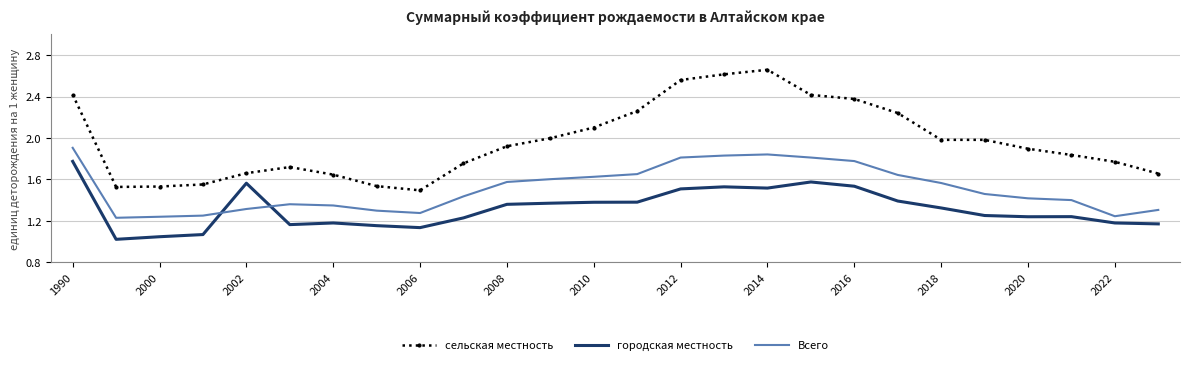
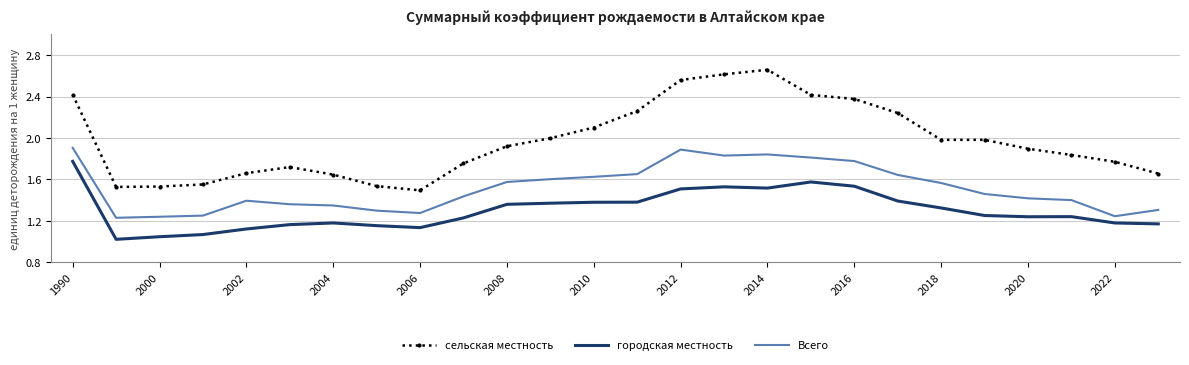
городская местность, 2002: 1.56 -> 1.12
Всего, 2002: 1.31 -> 1.39
Всего, 2012: 1.81 -> 1.89
